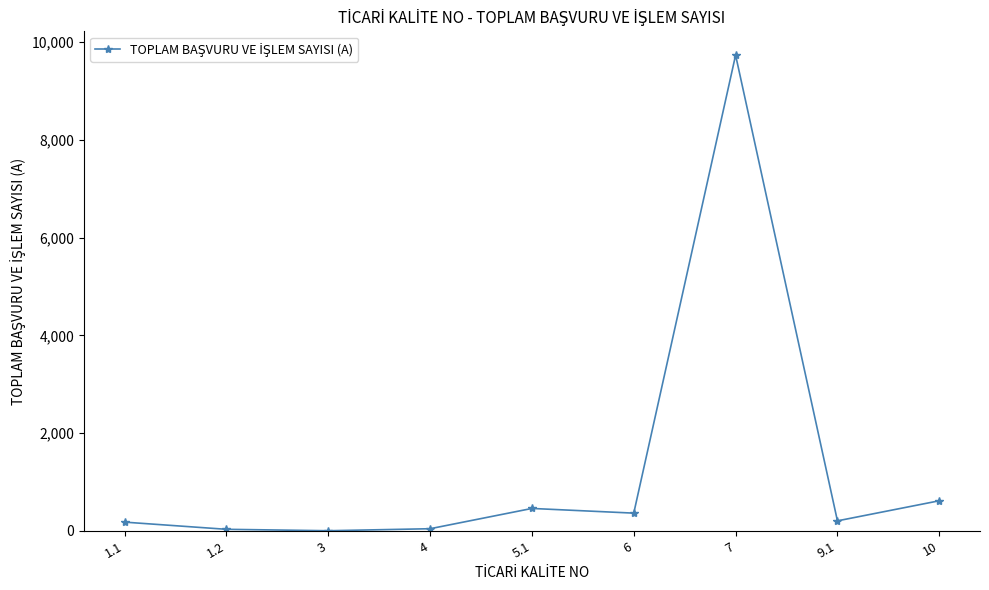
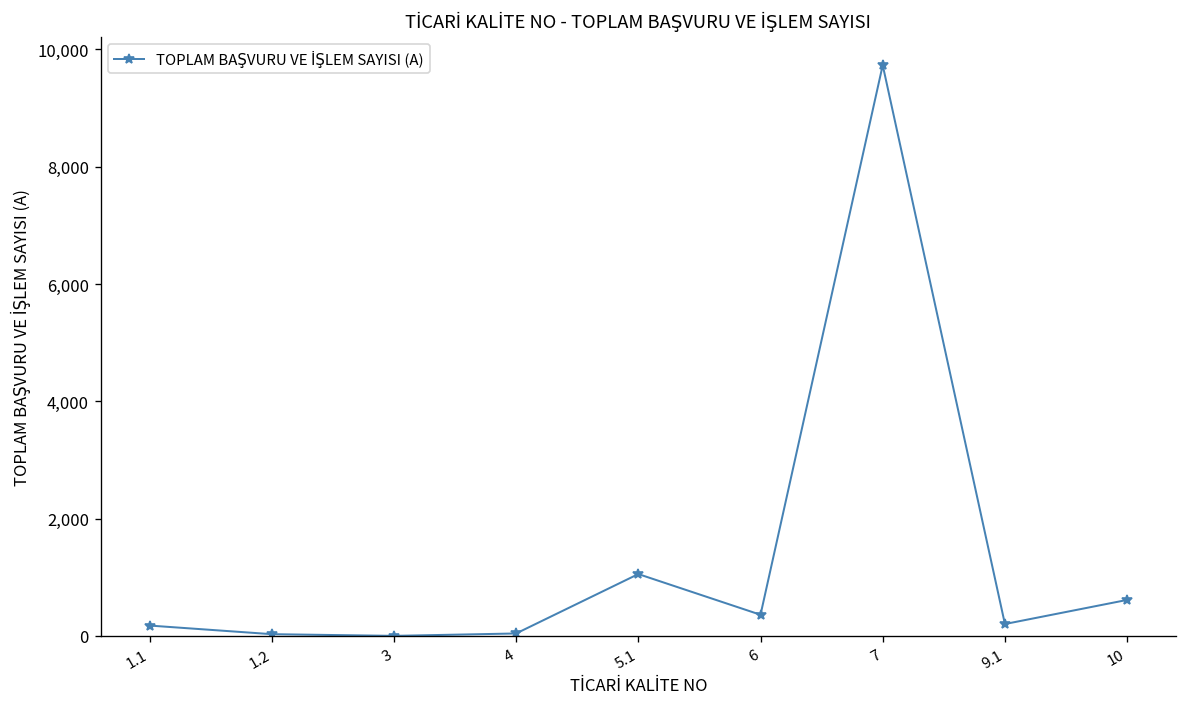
5.1: 500 -> 1,100
